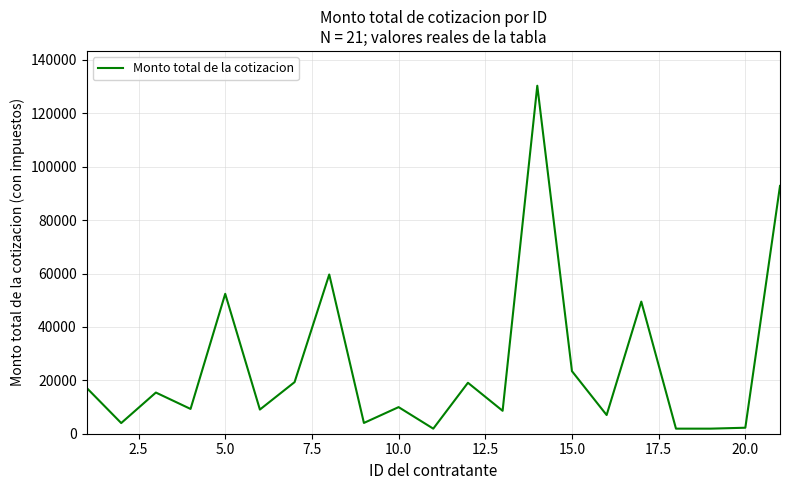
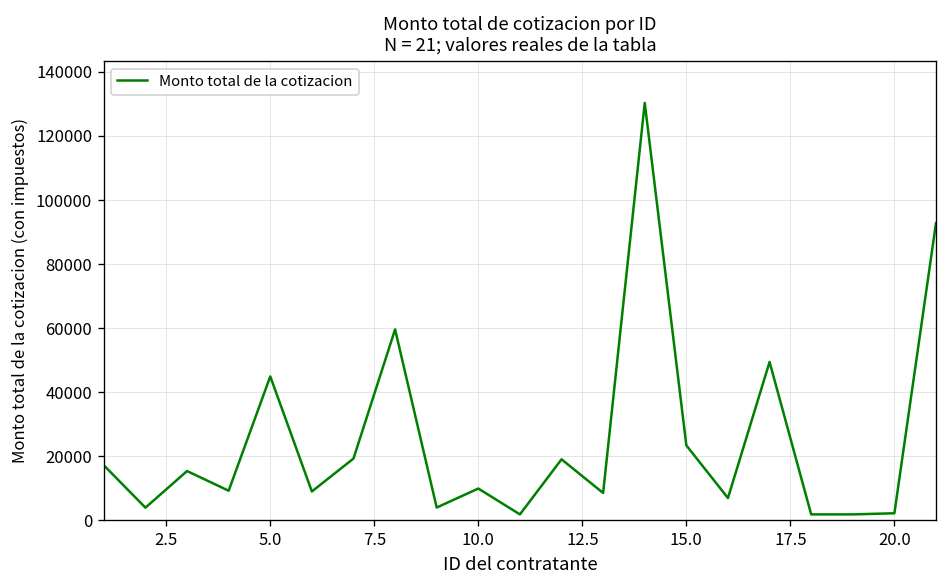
5.0: 52000 -> 45000
